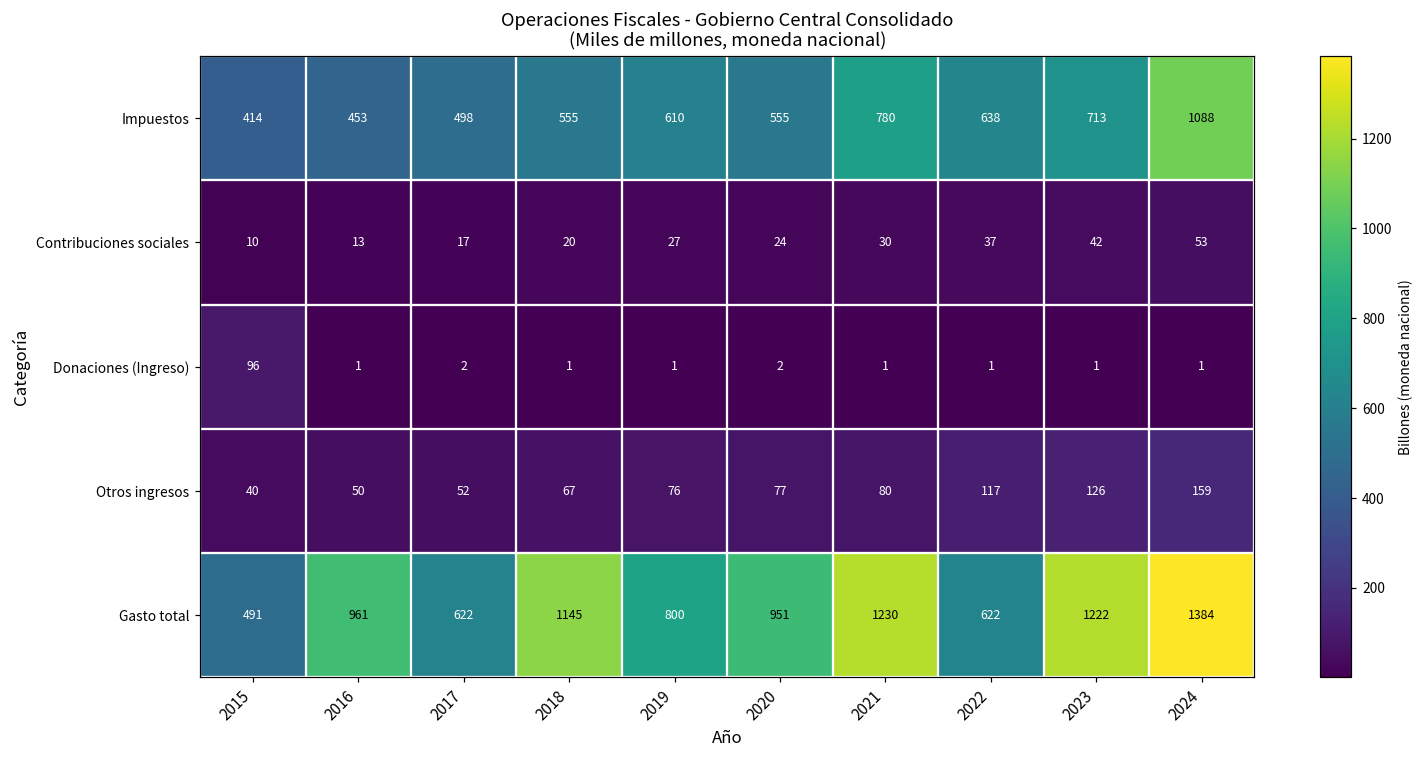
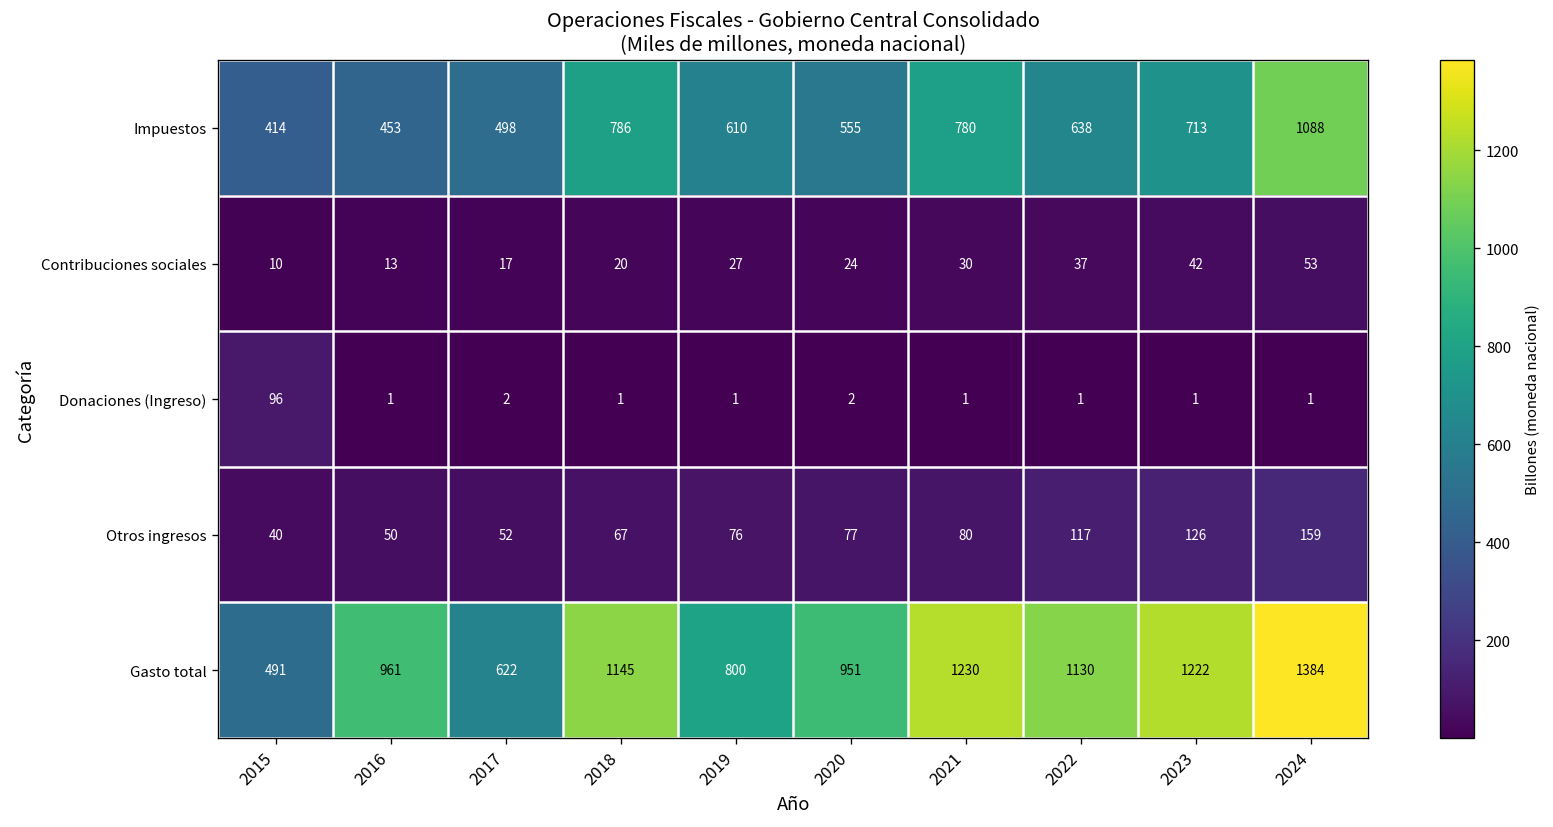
Impuestos, 2018: 555 -> 786
Gasto total, 2022: 622 -> 1130
